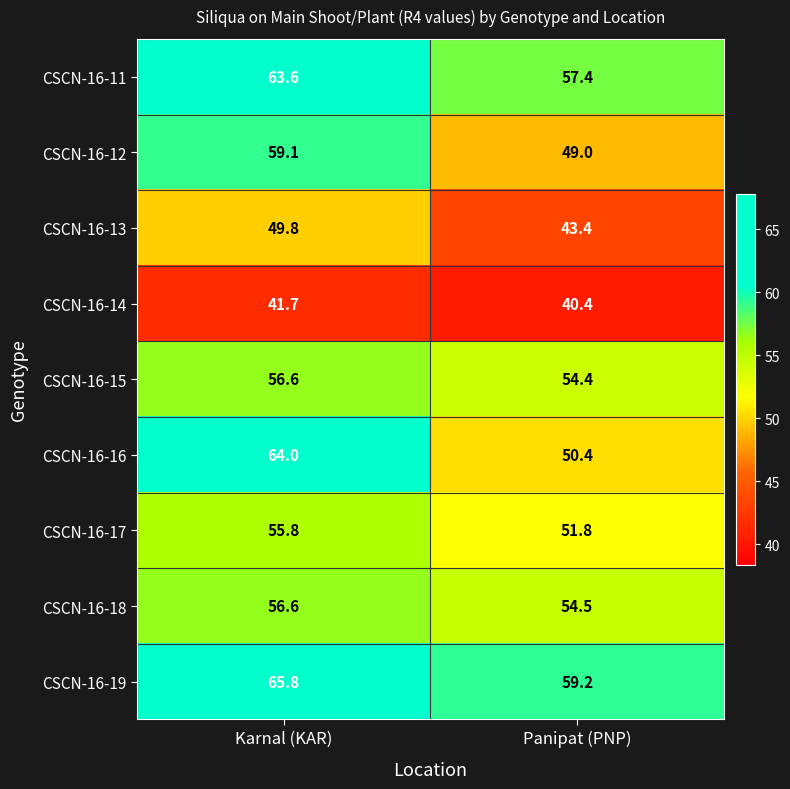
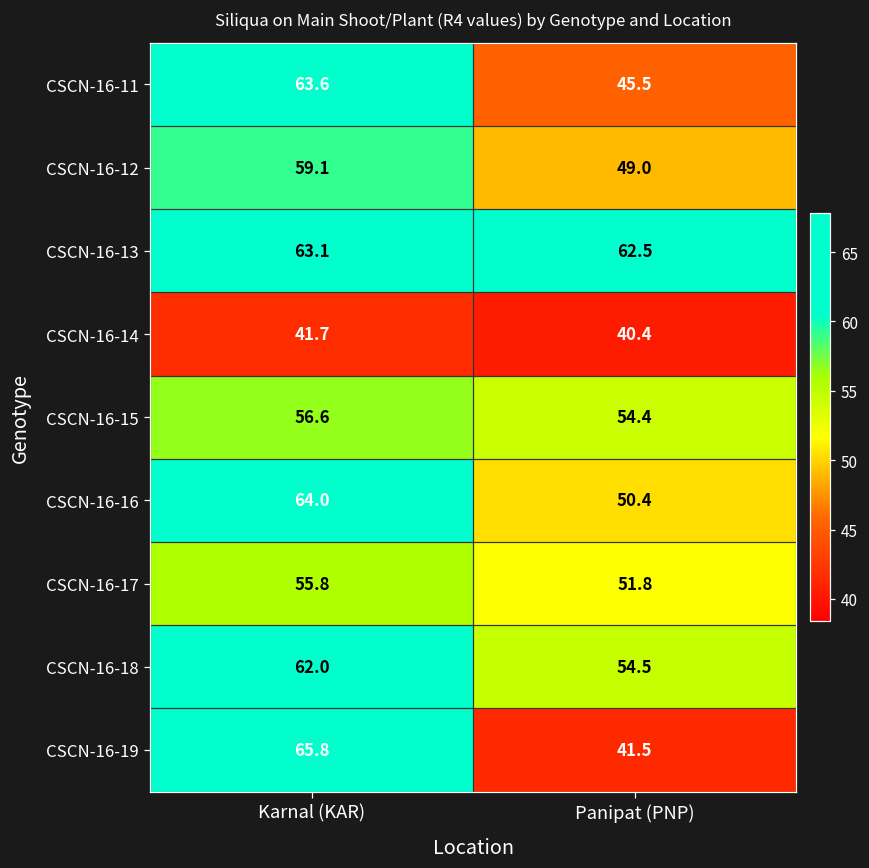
CSCN-16-11, Panipat (PNP): 57.4 -> 45.5
CSCN-16-13, Karnal (KAR): 49.8 -> 63.1
CSCN-16-13, Panipat (PNP): 43.4 -> 62.5
CSCN-16-18, Karnal (KAR): 56.6 -> 62.0
CSCN-16-19, Panipat (PNP): 59.2 -> 41.5
